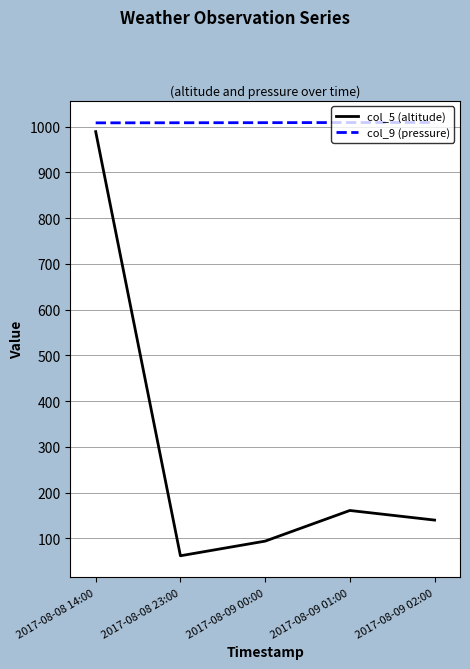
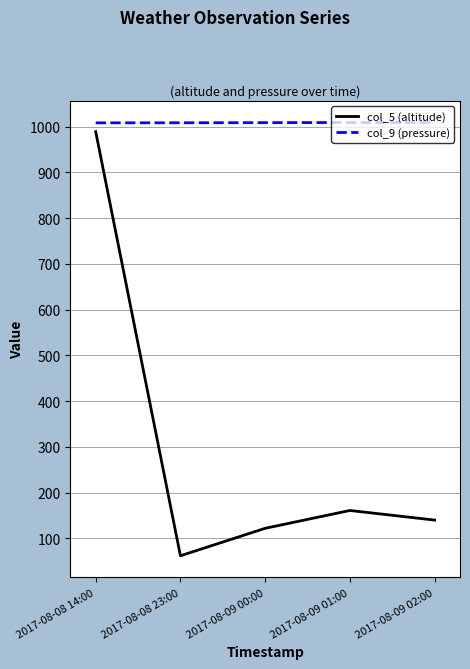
col_5 (altitude), 2017-08-09 00:00: 90 -> 120
